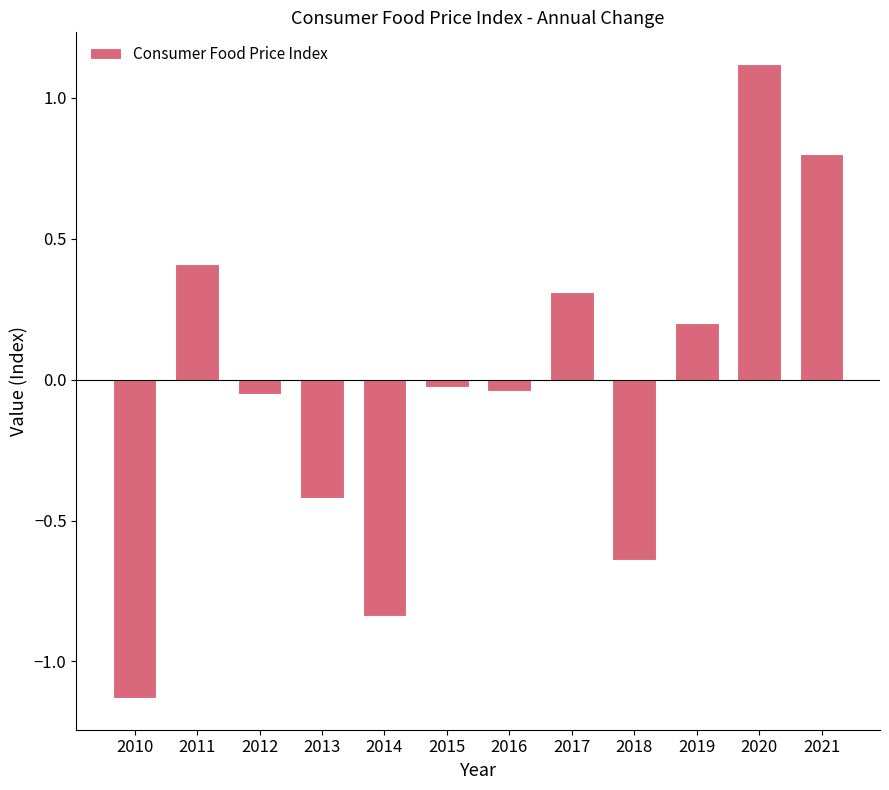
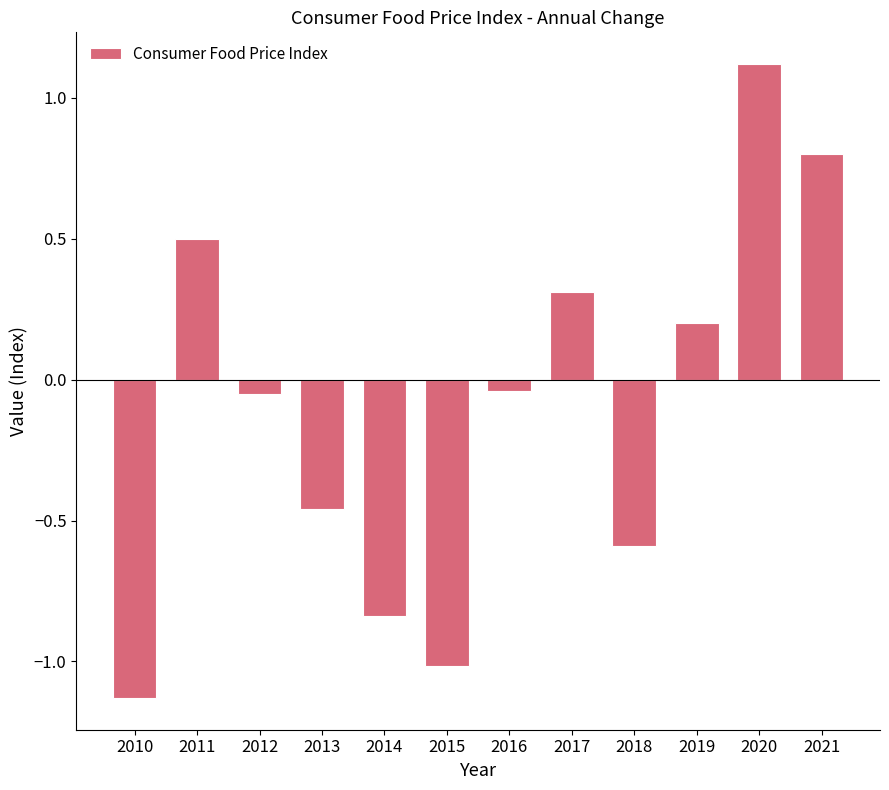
2011: 0.41 -> 0.50
2013: -0.42 -> -0.46
2015: -0.03 -> -1.02
2018: -0.64 -> -0.59
